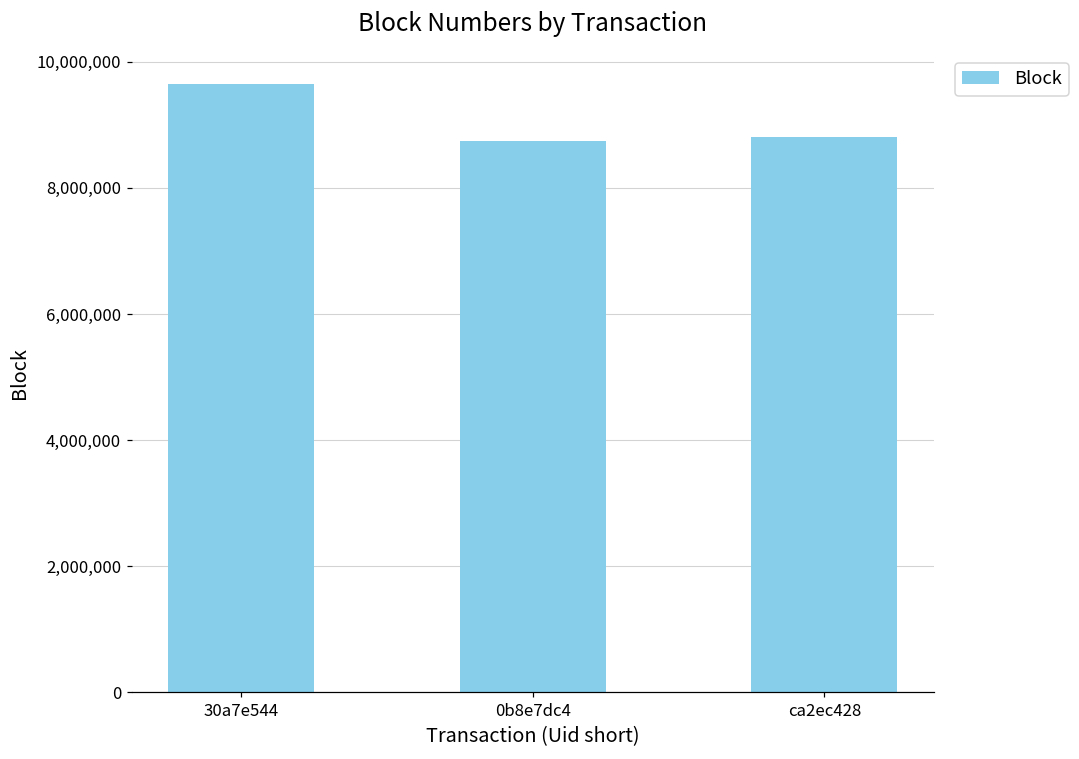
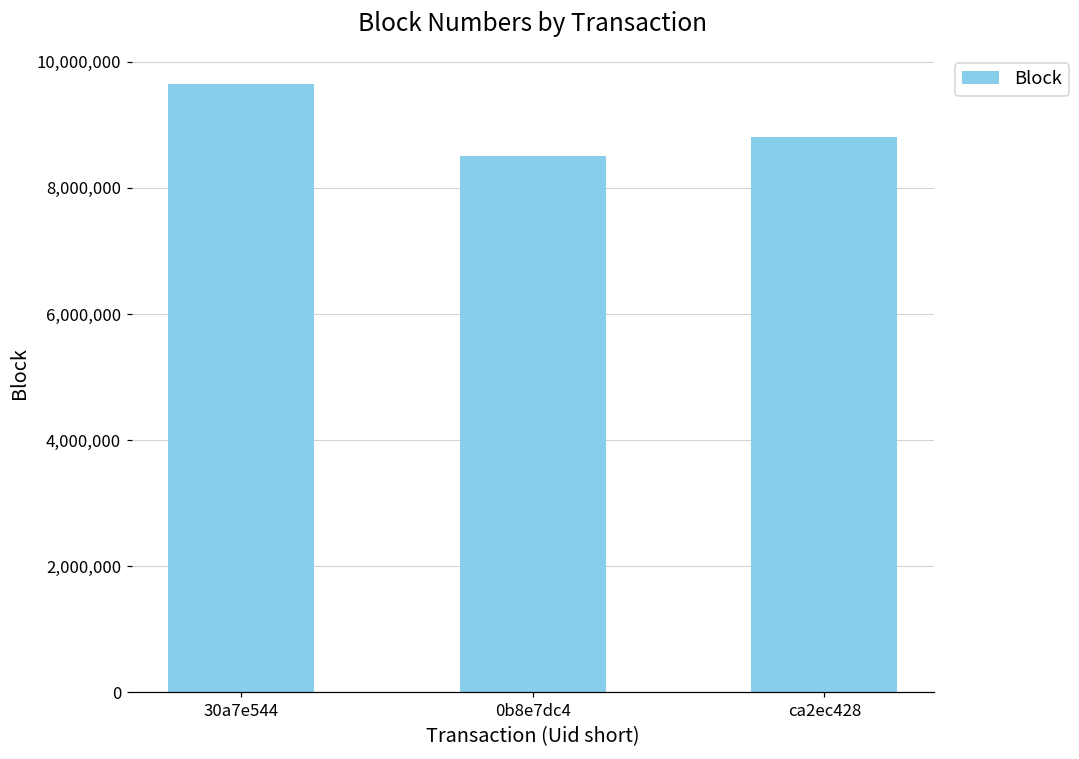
0b8e7dc4: 8,700,000 -> 8,500,000
